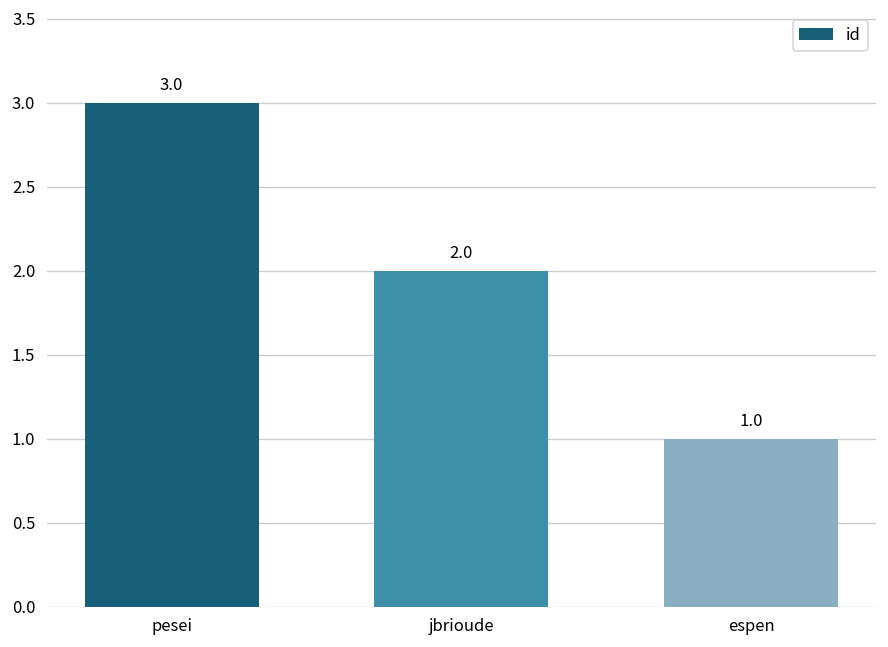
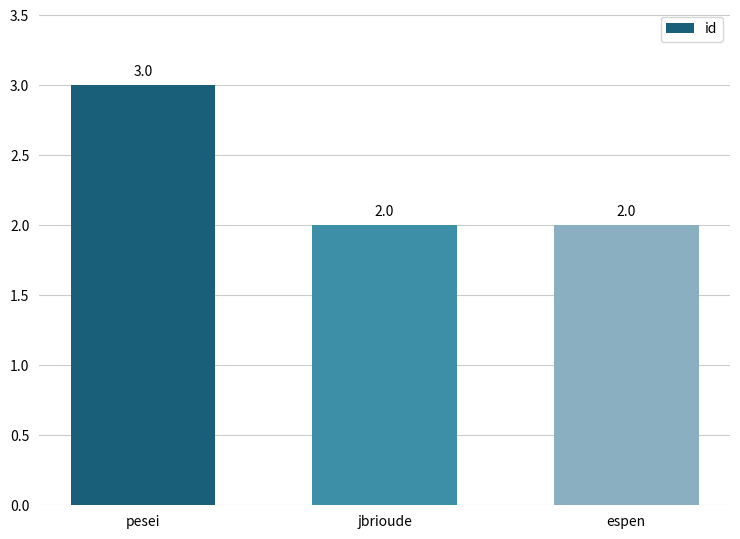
espen: 1.0 -> 2.0
